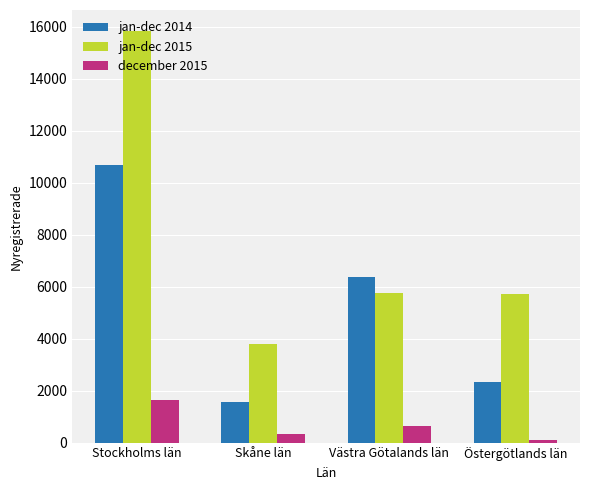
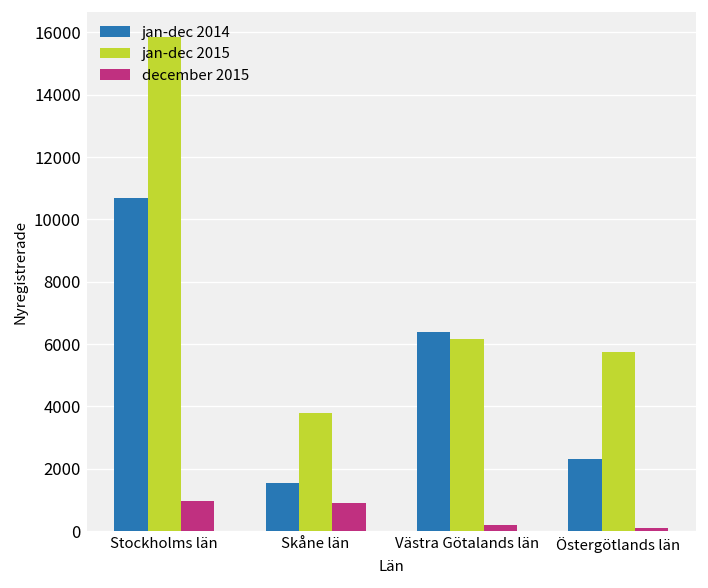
december 2015, Stockholms län: 1600 -> 1000
december 2015, Skåne län: 300 -> 900
jan-dec 2015, Västra Götalands län: 5800 -> 6200
december 2015, Västra Götalands län: 600 -> 200
